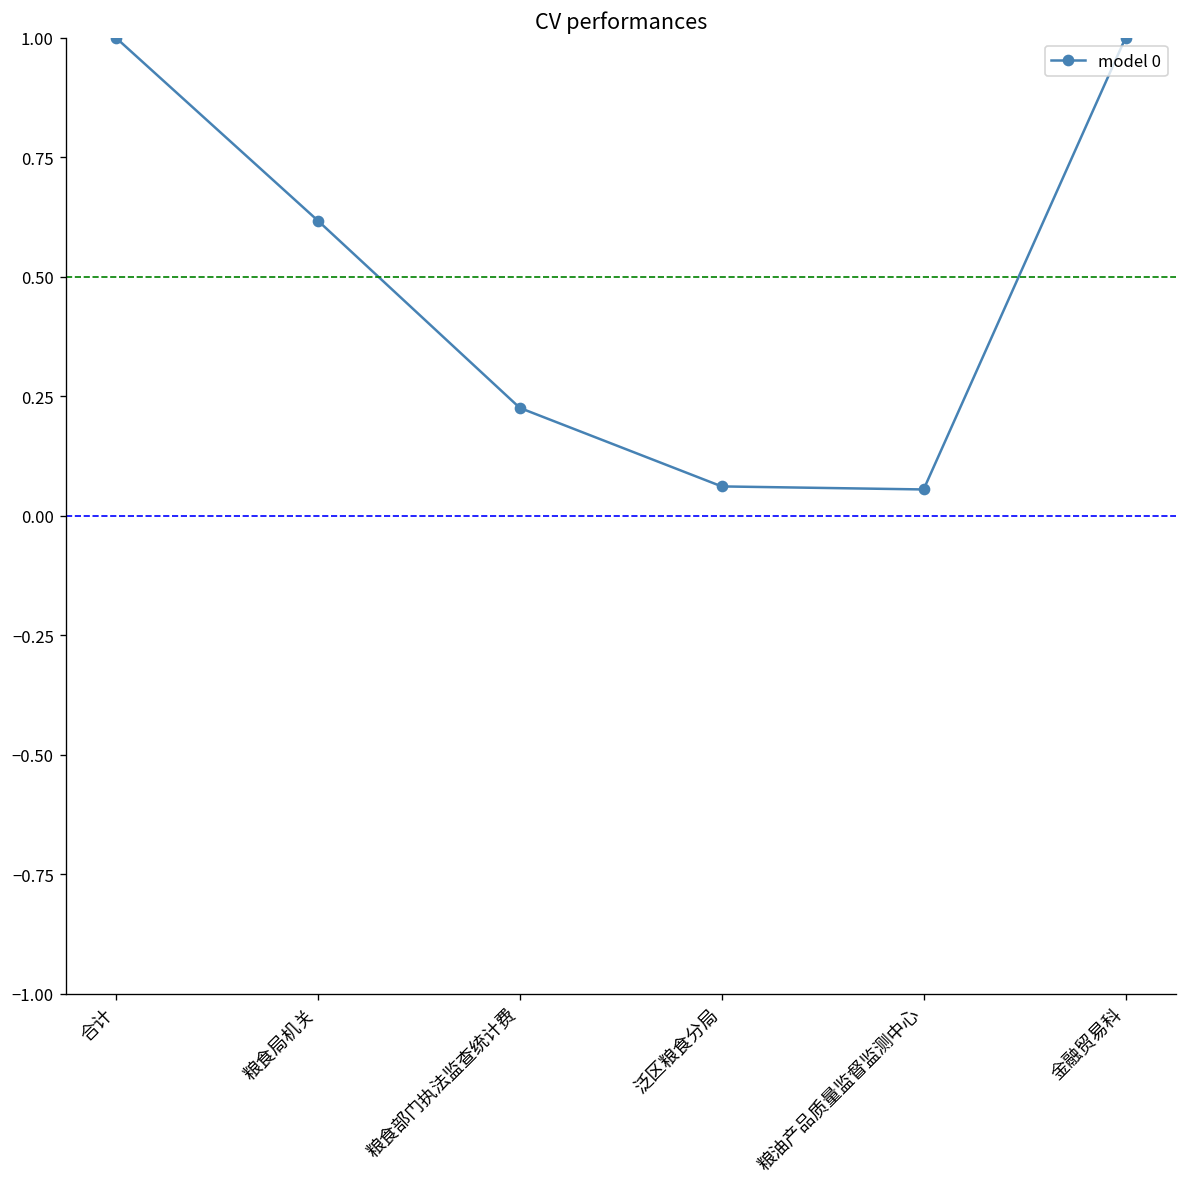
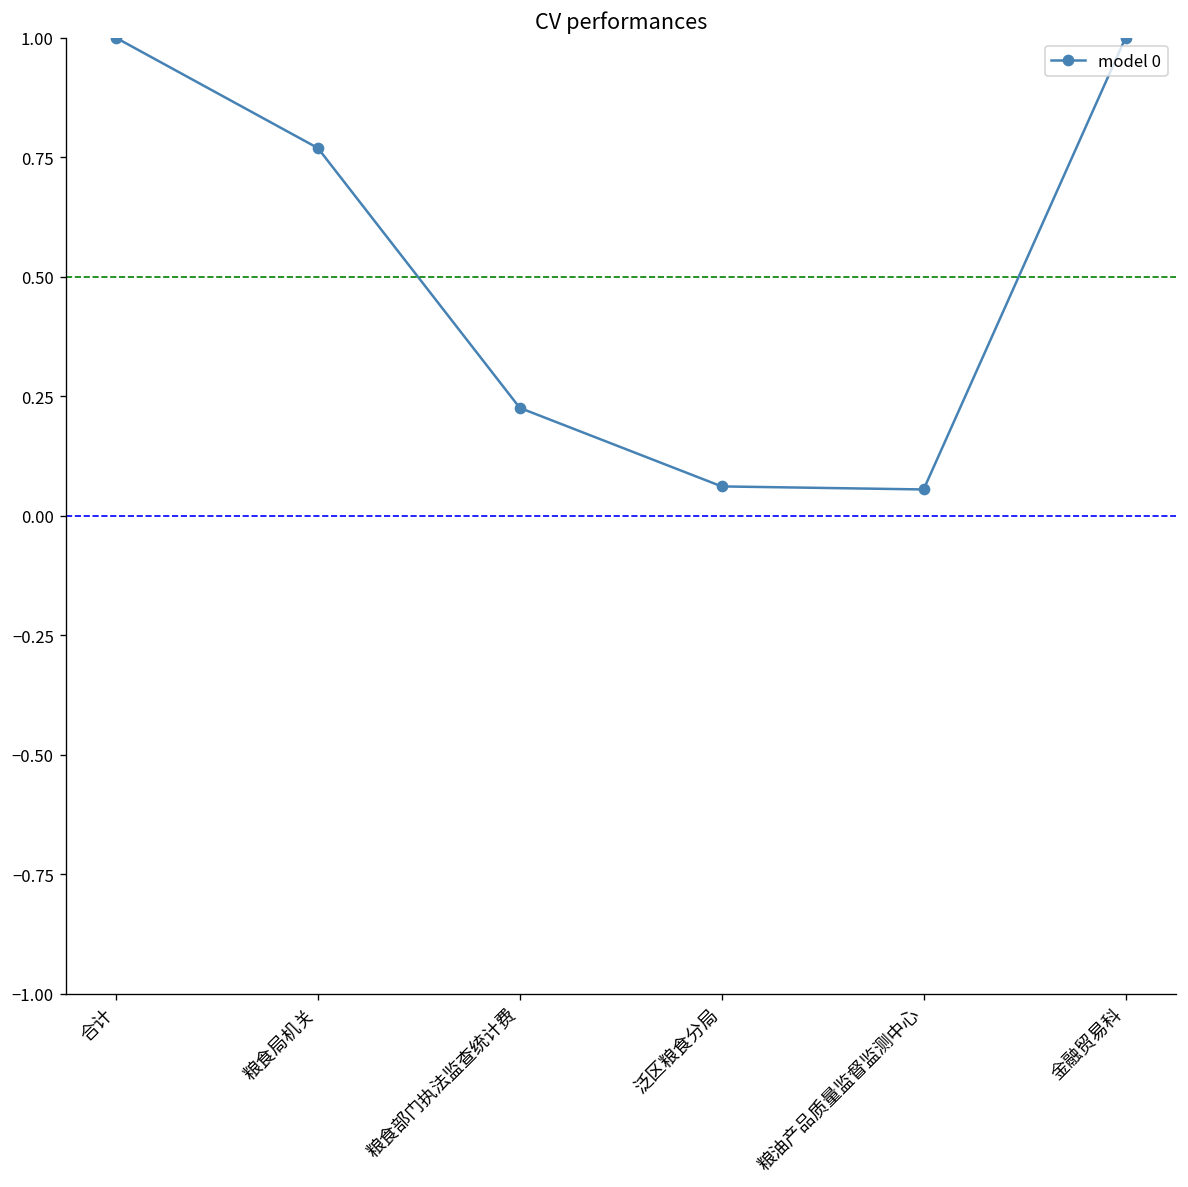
粮食局机关: 0.62 -> 0.77
